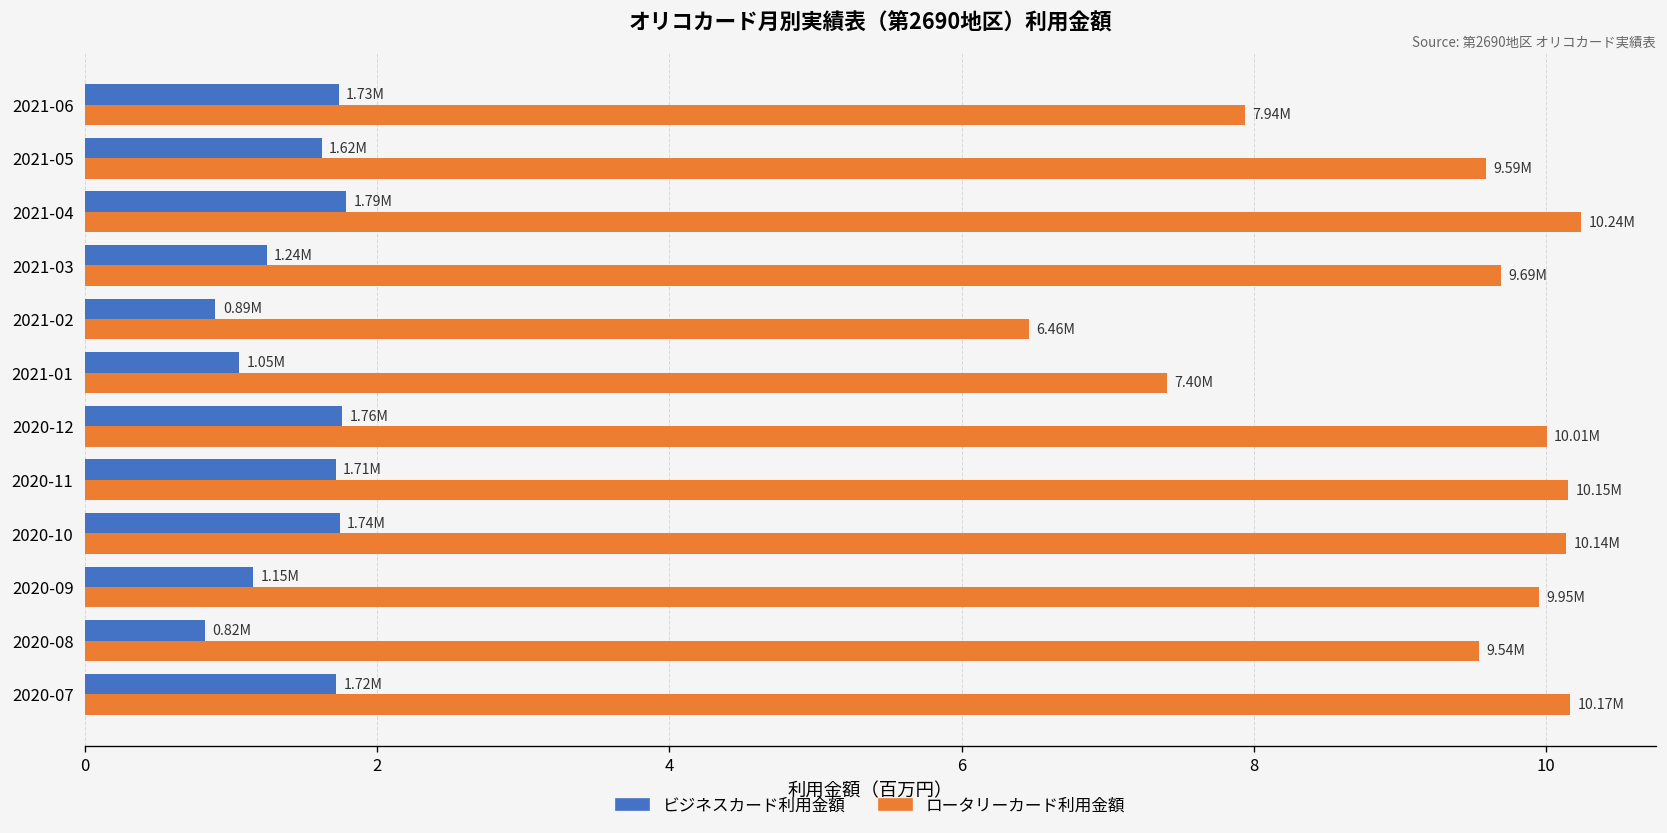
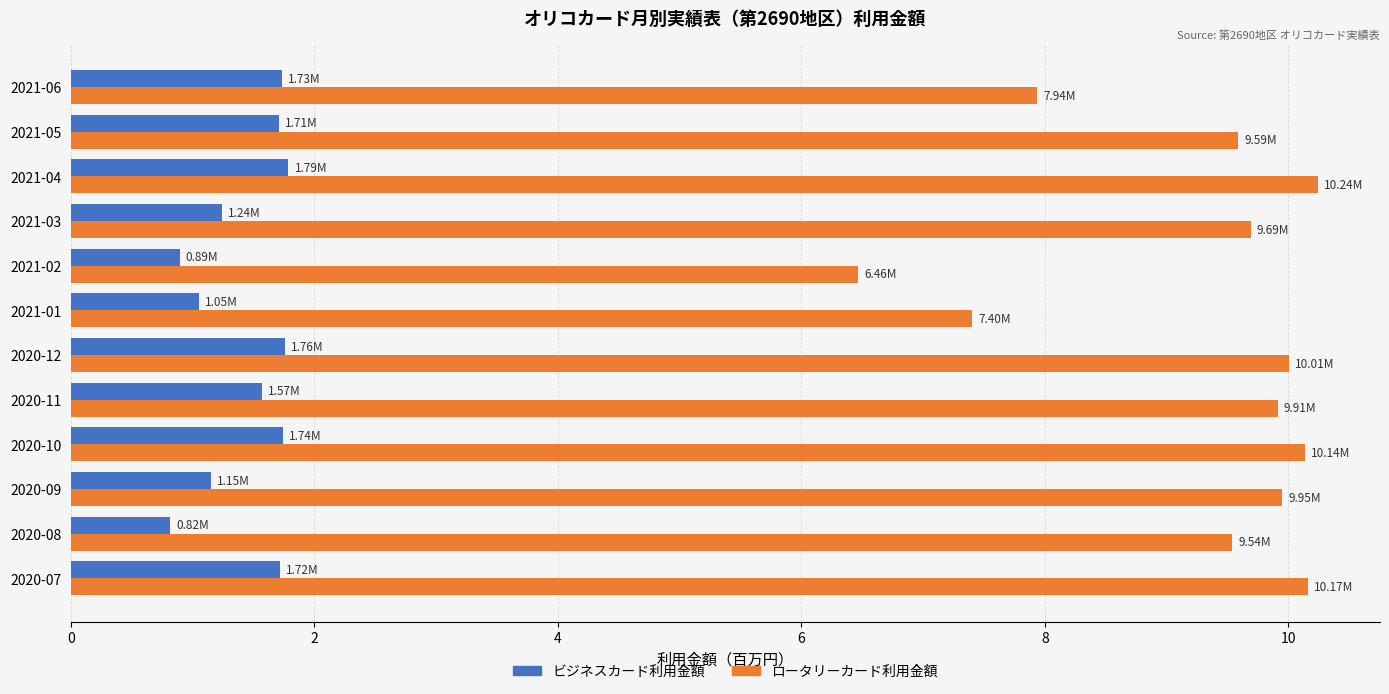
ビジネスカード利用金額, 2021-05: 1.62M -> 1.71M
ビジネスカード利用金額, 2020-11: 1.71M -> 1.57M
ロータリーカード利用金額, 2020-11: 10.15M -> 9.91M
